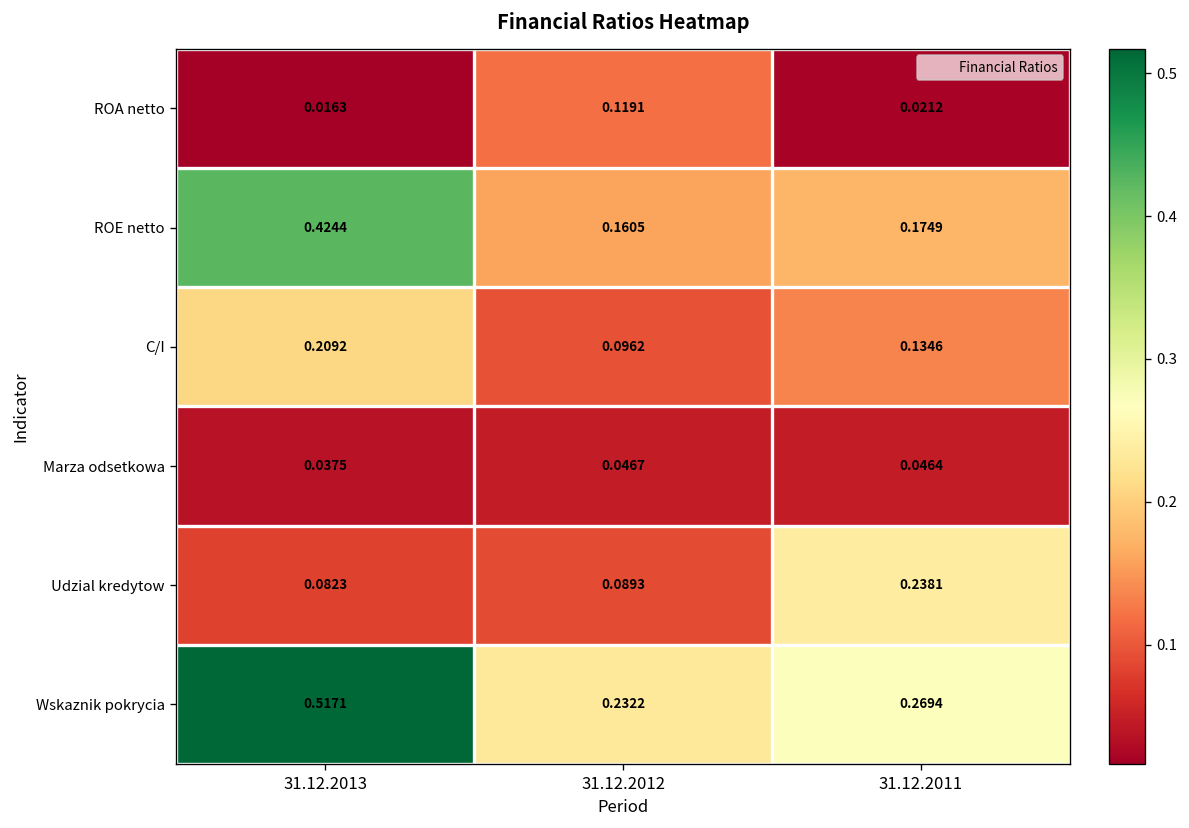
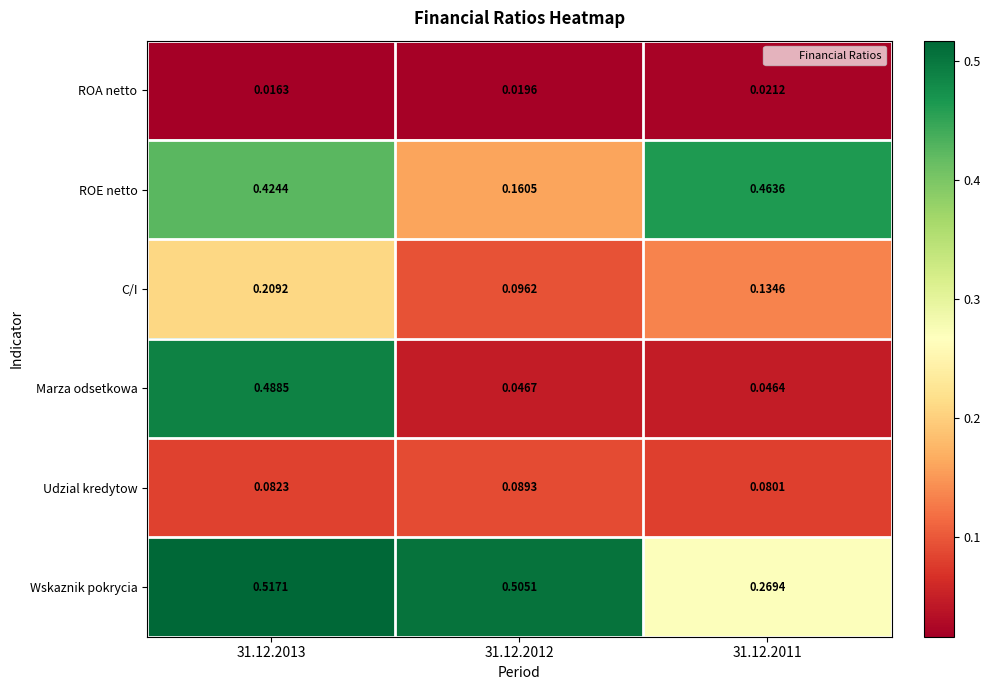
ROA netto, 31.12.2012: 0.1191 -> 0.0196
ROE netto, 31.12.2011: 0.1749 -> 0.4636
Marza odsetkowa, 31.12.2013: 0.0375 -> 0.4885
Udzial kredytow, 31.12.2011: 0.2381 -> 0.0801
Wskaznik pokrycia, 31.12.2012: 0.2322 -> 0.5051
